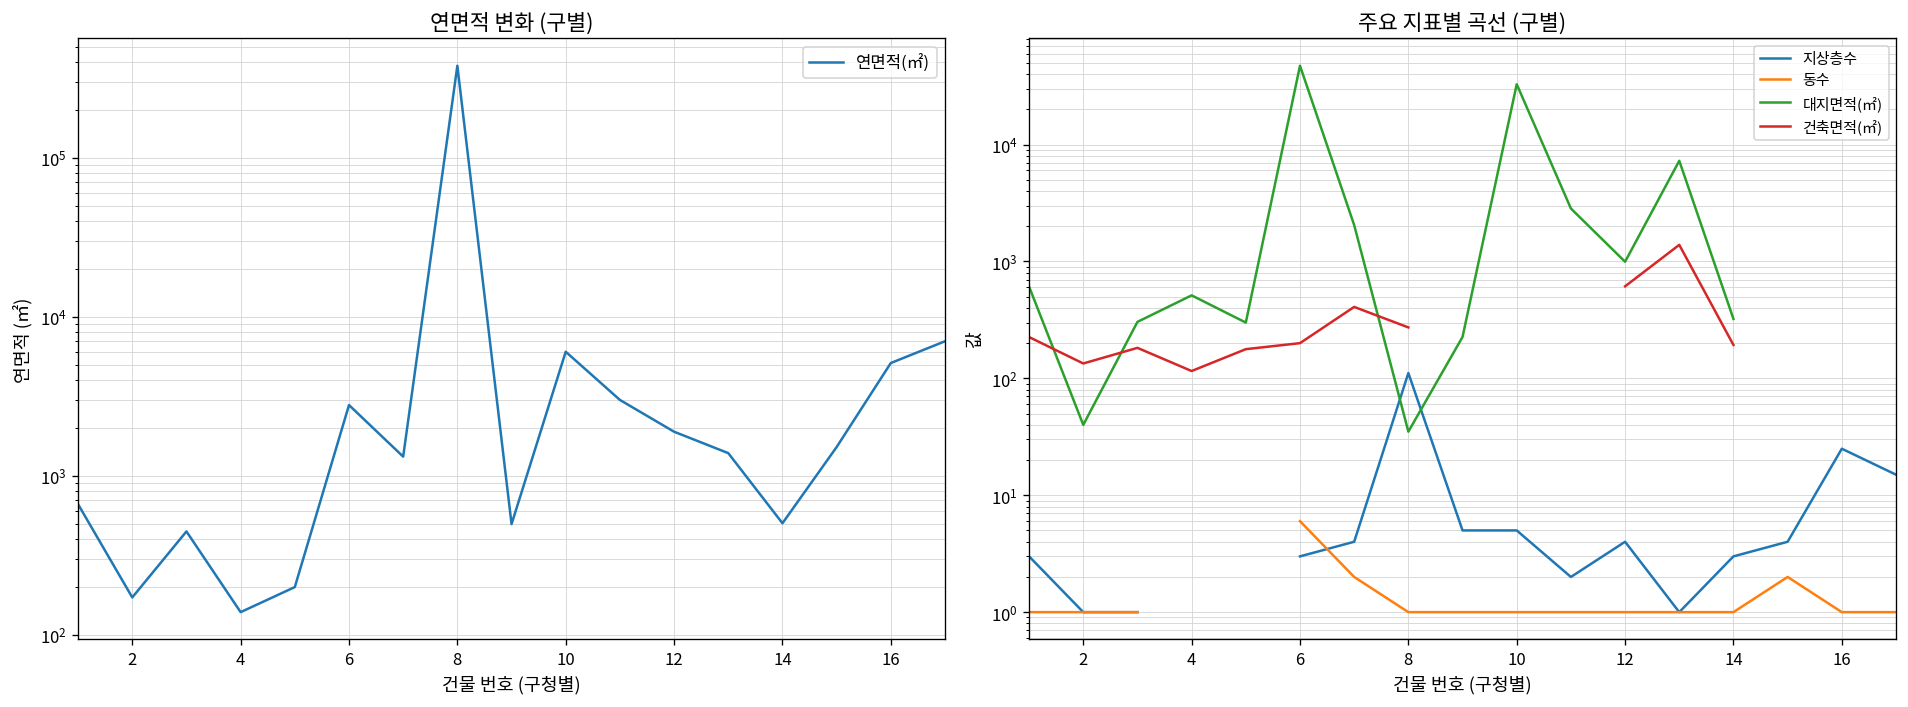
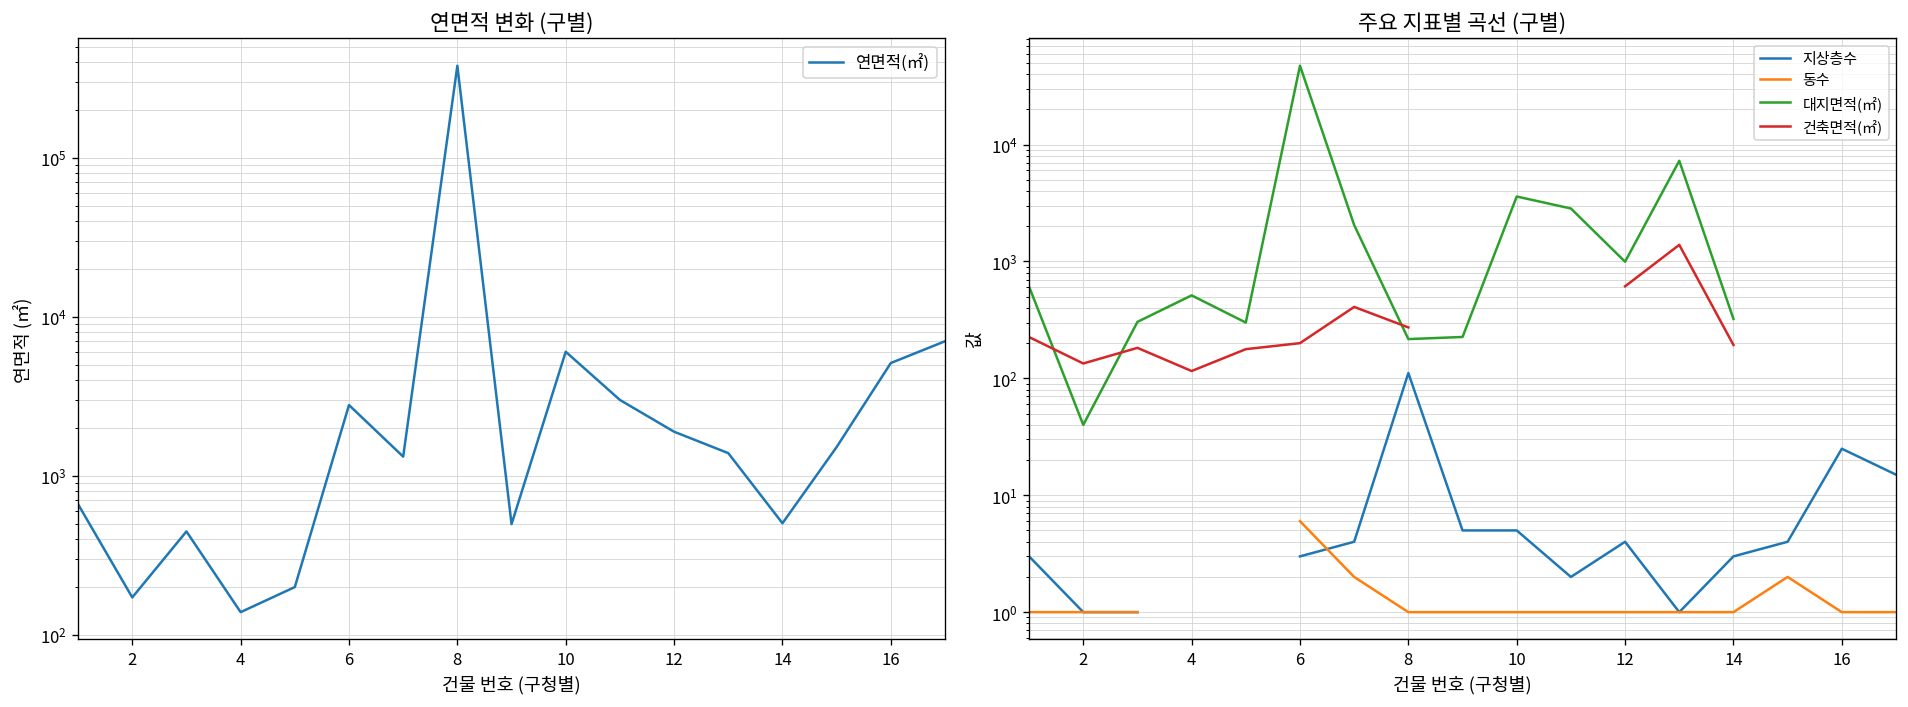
주요 지표별 곡선 (구별), 대지면적(㎡), 8: 35 -> 220
주요 지표별 곡선 (구별), 대지면적(㎡), 10: 33000 -> 3600
